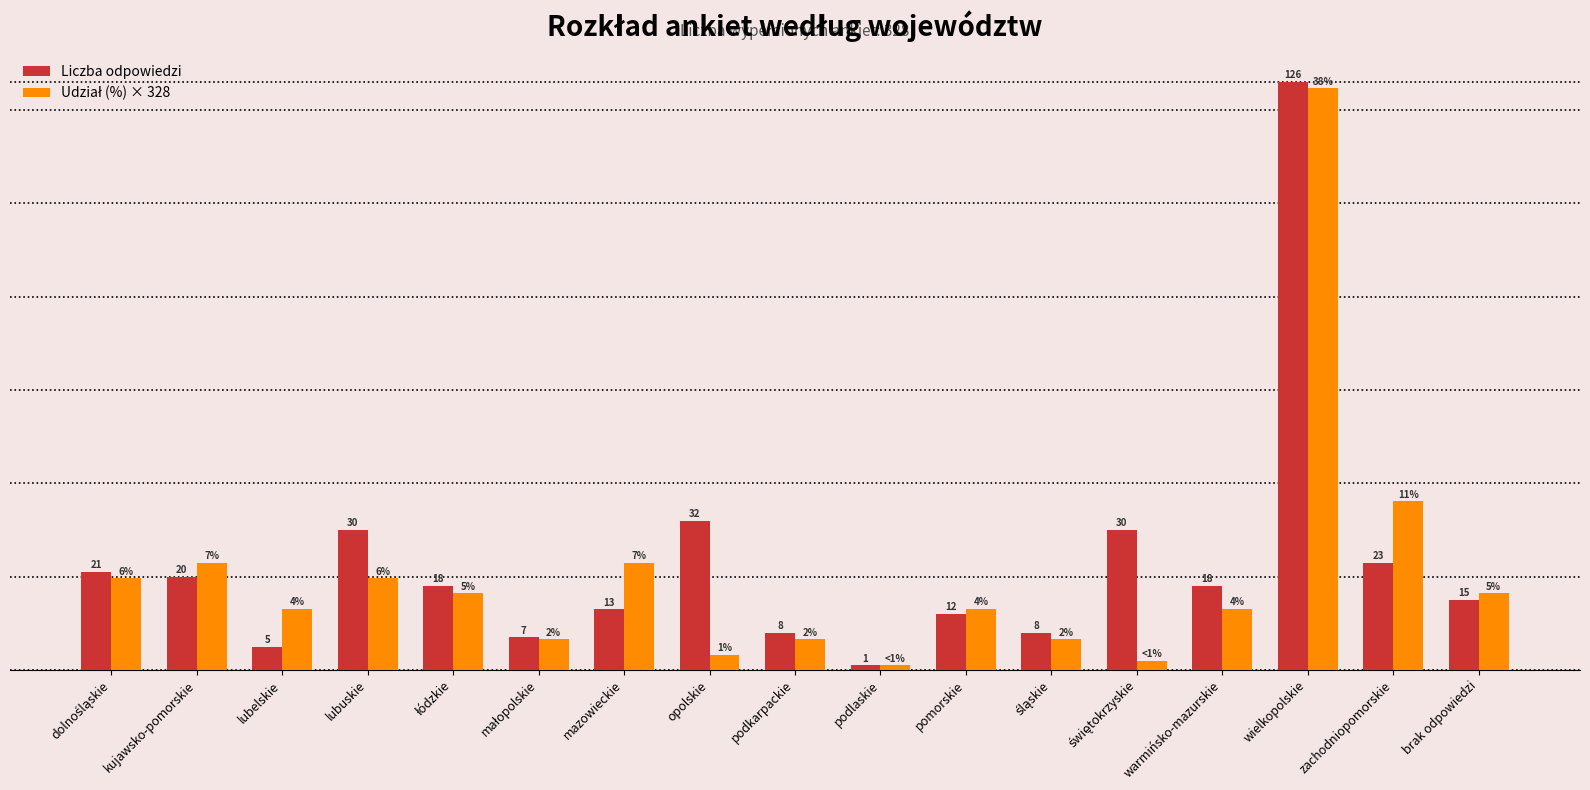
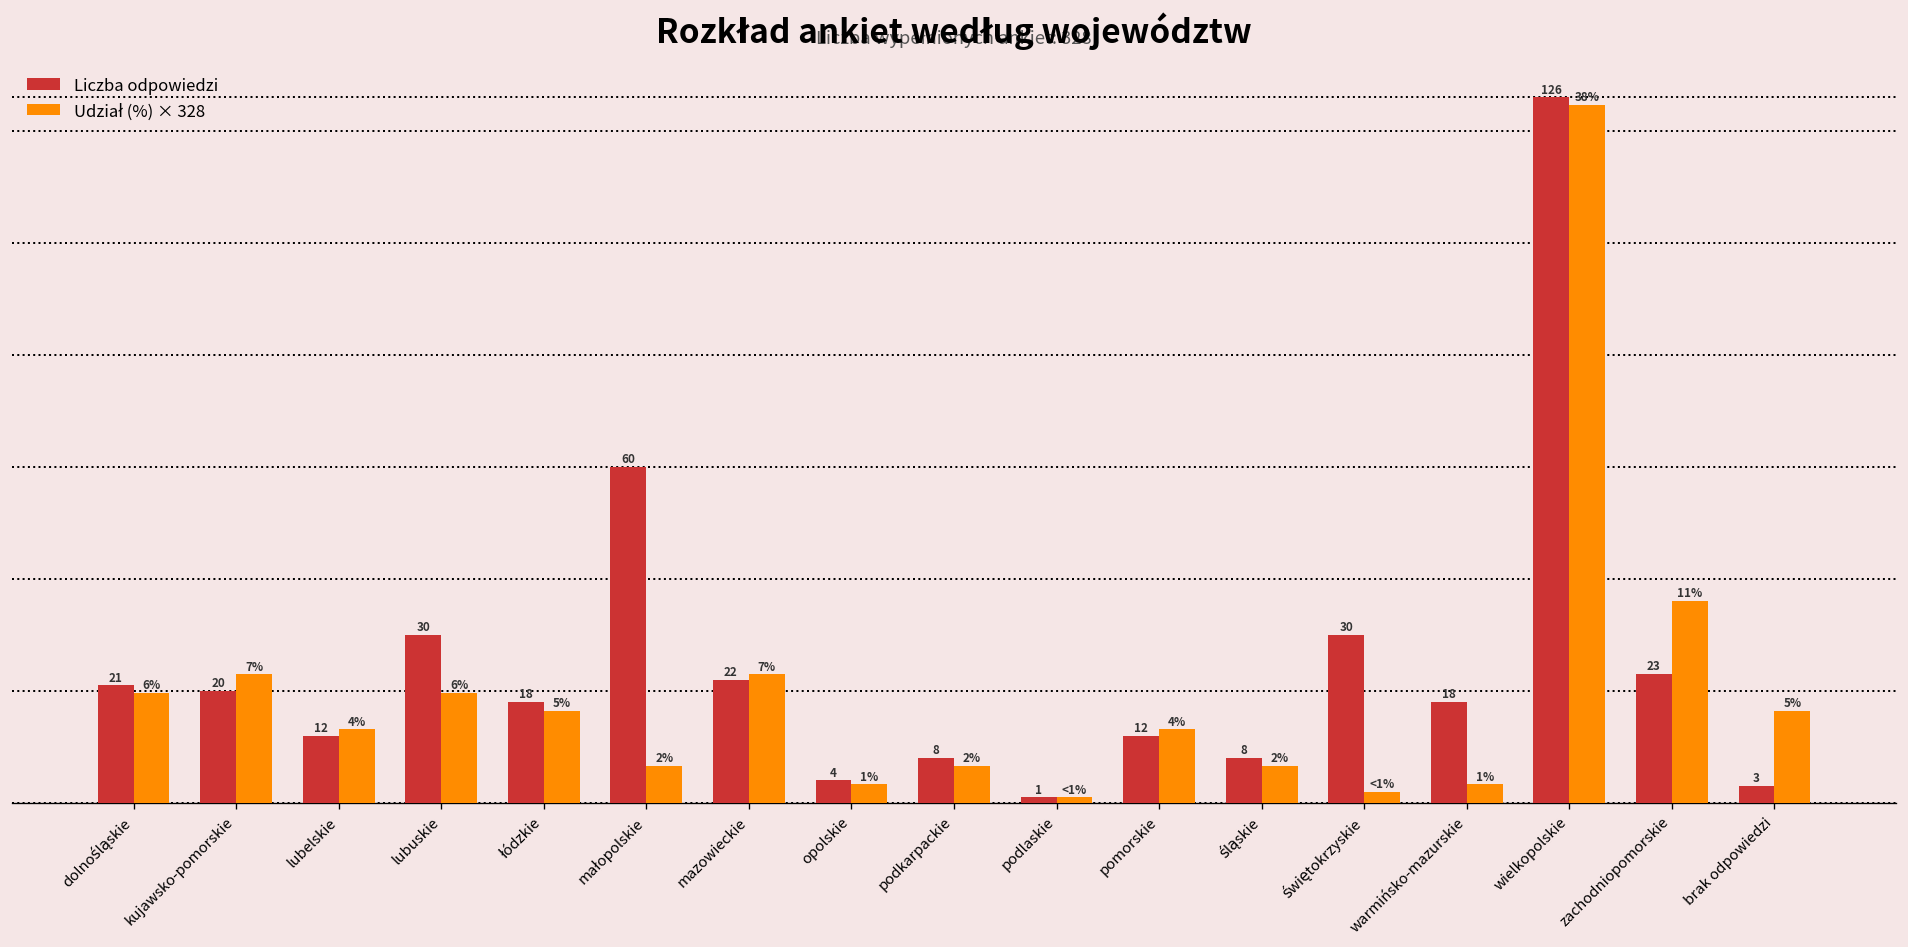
Liczba odpowiedzi, lubelskie: 5 -> 12
Liczba odpowiedzi, małopolskie: 7 -> 60
Liczba odpowiedzi, mazowieckie: 13 -> 22
Liczba odpowiedzi, opolskie: 32 -> 4
Udział (%) × 328, warmińsko-mazurskie: 4% -> 1%
Liczba odpowiedzi, brak odpowiedzi: 15 -> 3
